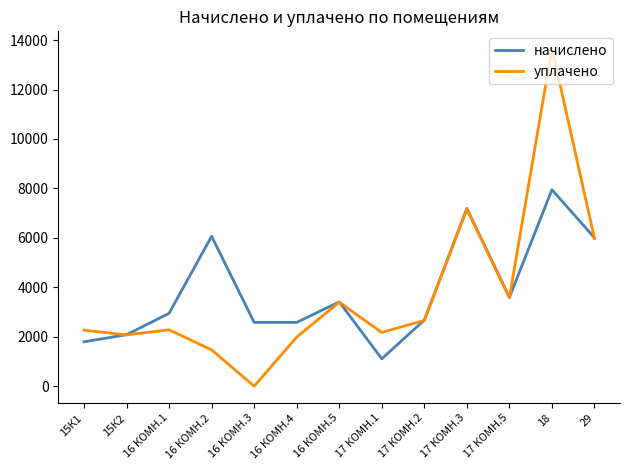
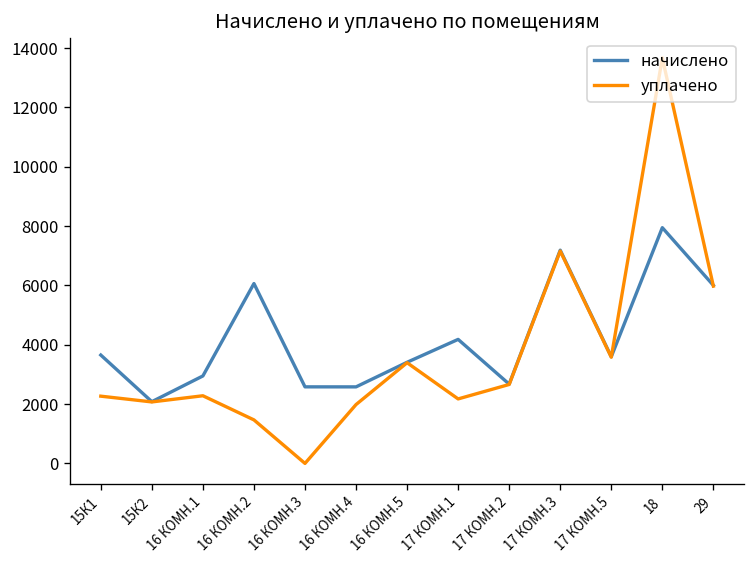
начислено, 15К1: 1800 -> 3700
начислено, 17 КОМН.1: 1100 -> 4200
